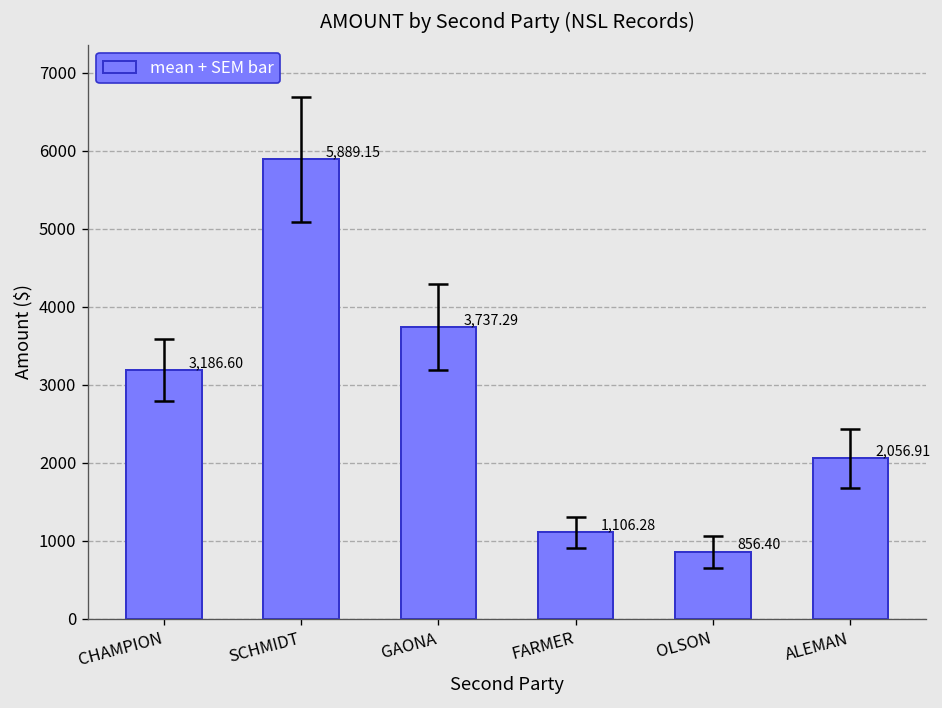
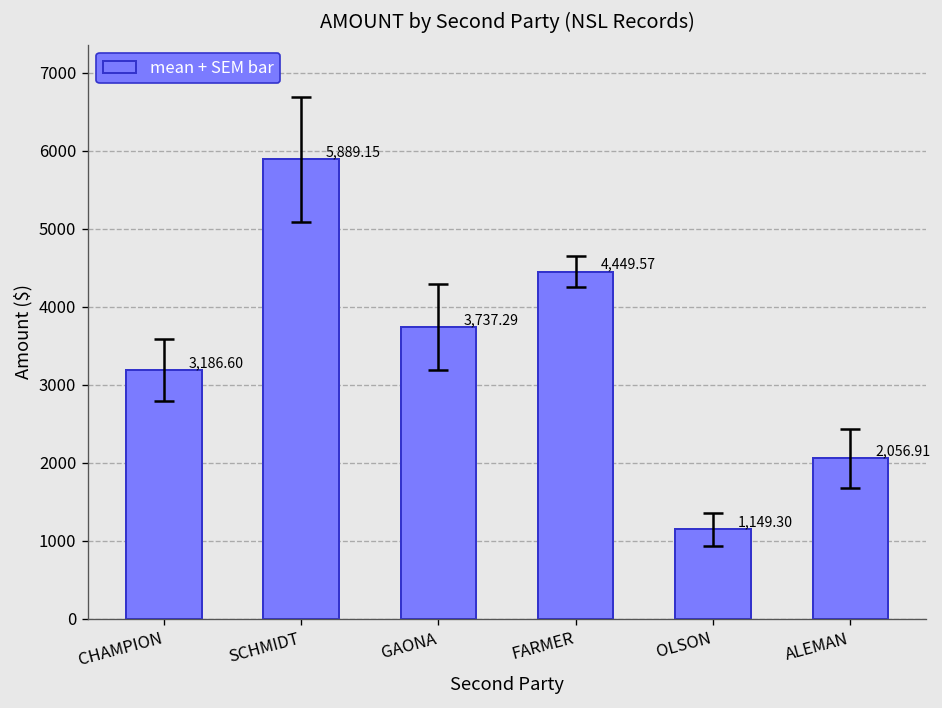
mean + SEM bar, FARMER: 1,106.28 -> 4,449.57
mean + SEM bar, OLSON: 856.40 -> 1,149.30
